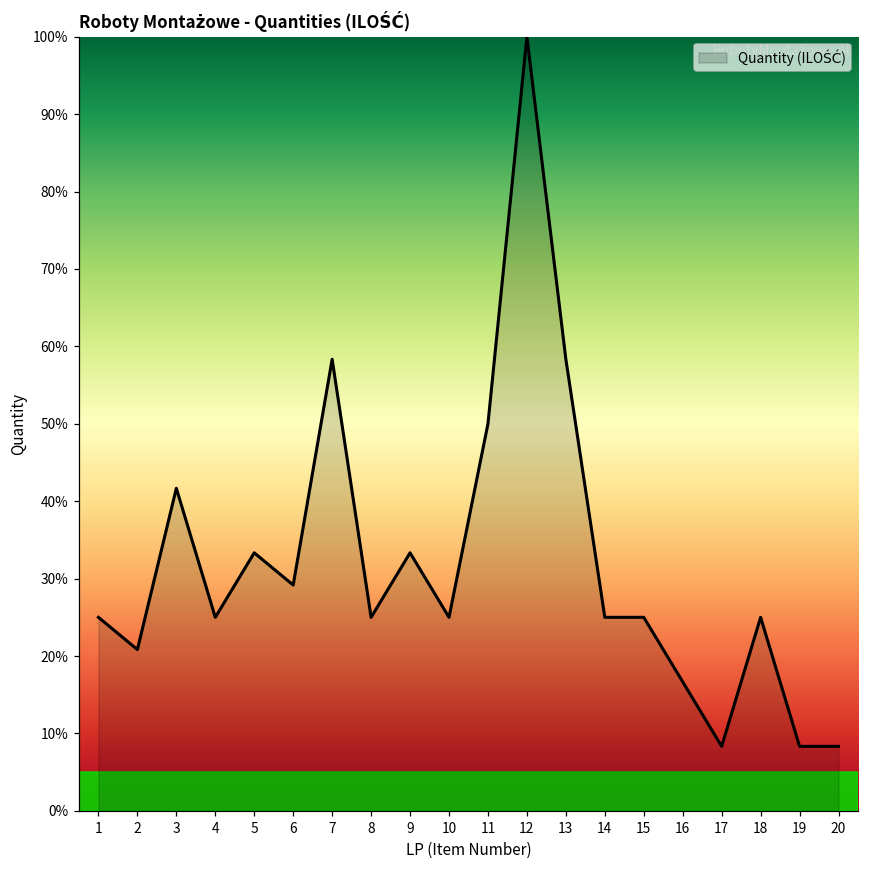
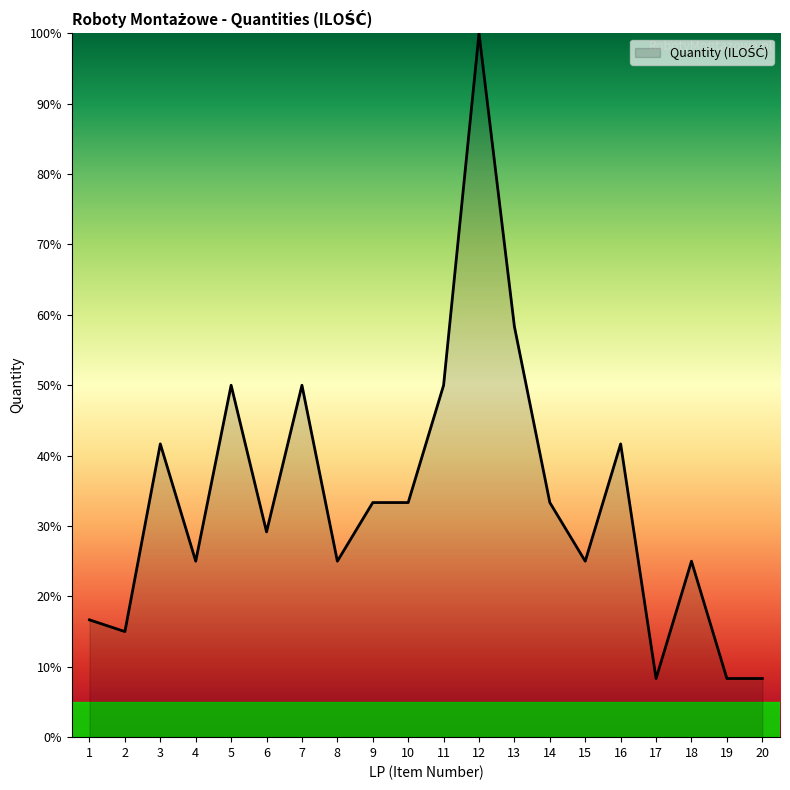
1: 25% -> 17%
2: 21% -> 15%
5: 33% -> 50%
7: 58% -> 50%
10: 25% -> 33%
14: 25% -> 33%
16: 17% -> 42%
